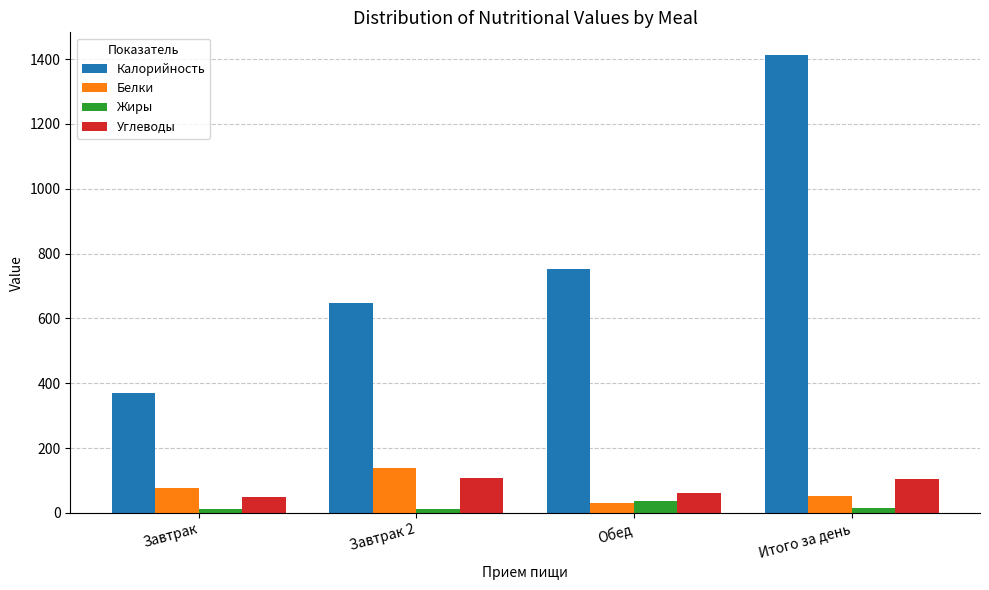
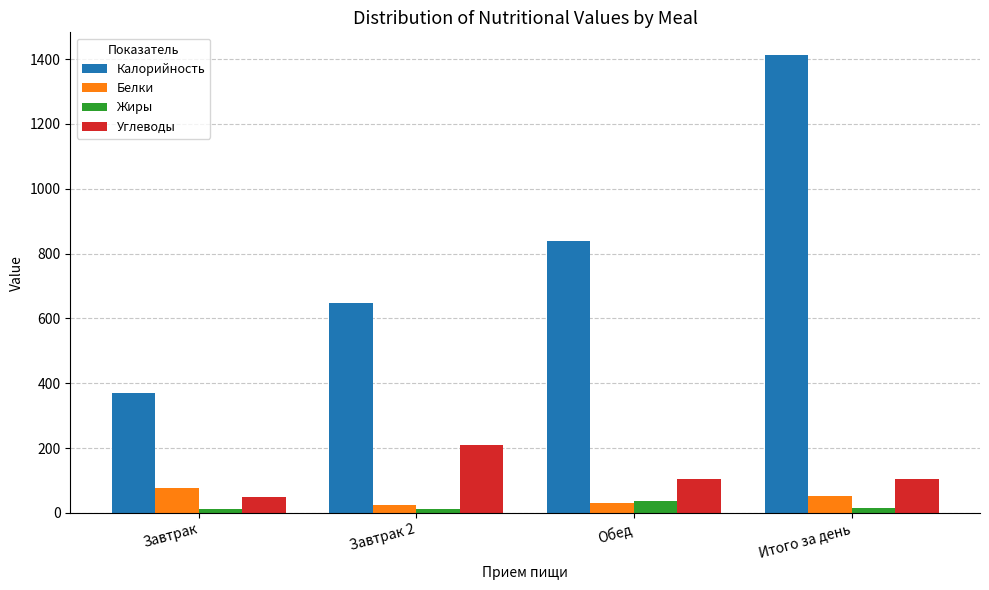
Белки, Завтрак 2: 140 -> 20
Углеводы, Завтрак 2: 110 -> 210
Калорийность, Обед: 750 -> 840
Углеводы, Обед: 60 -> 110
